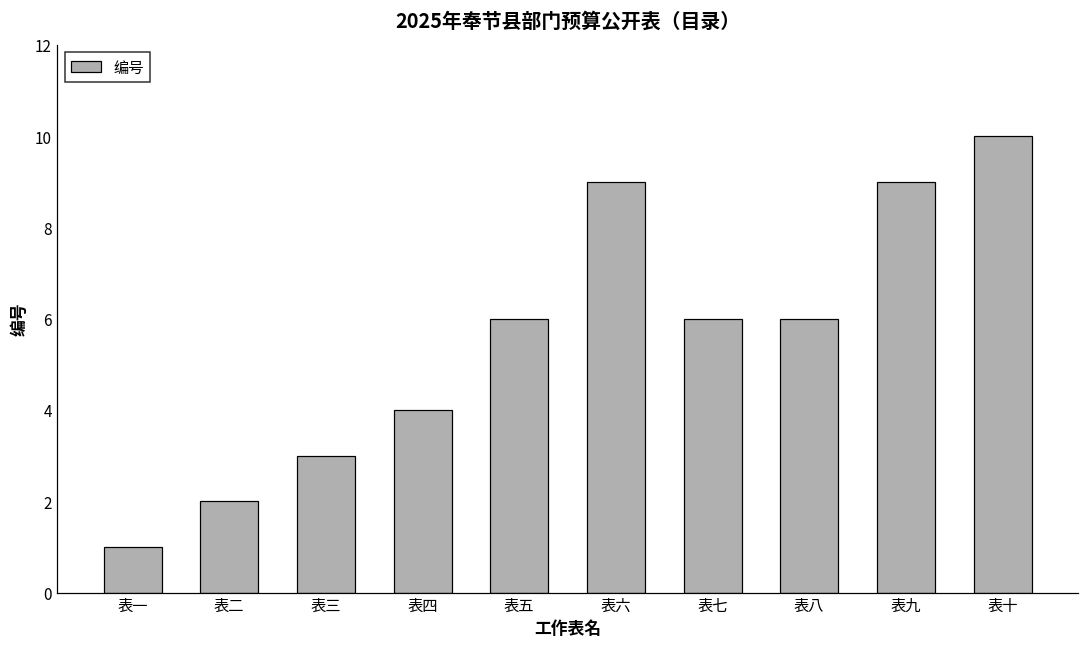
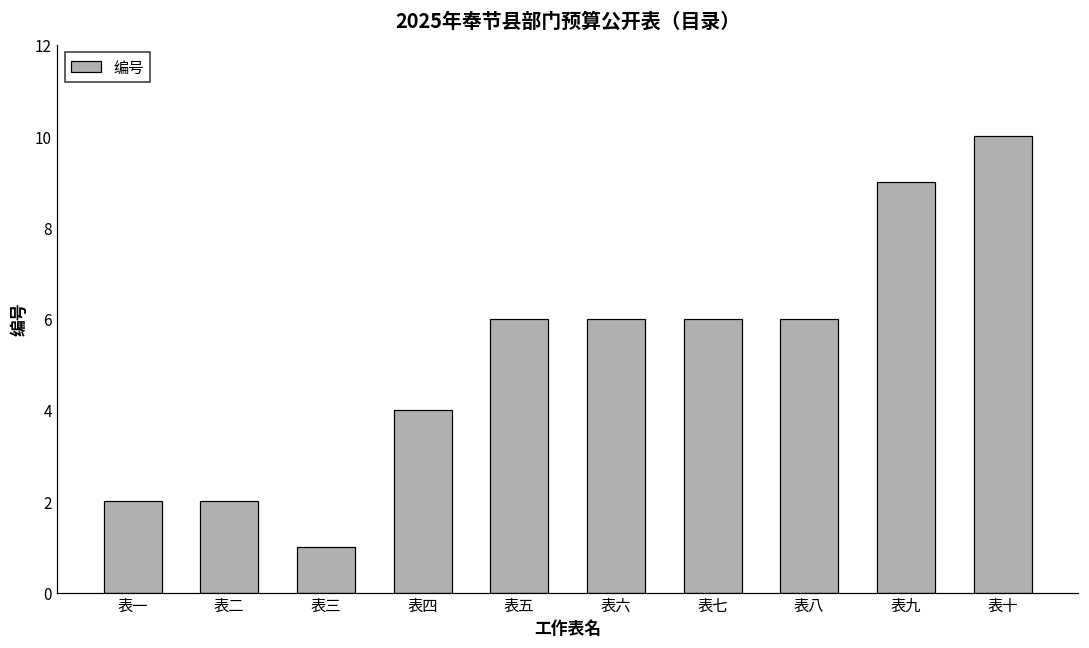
表一: 1 -> 2
表三: 3 -> 1
表六: 9 -> 6
